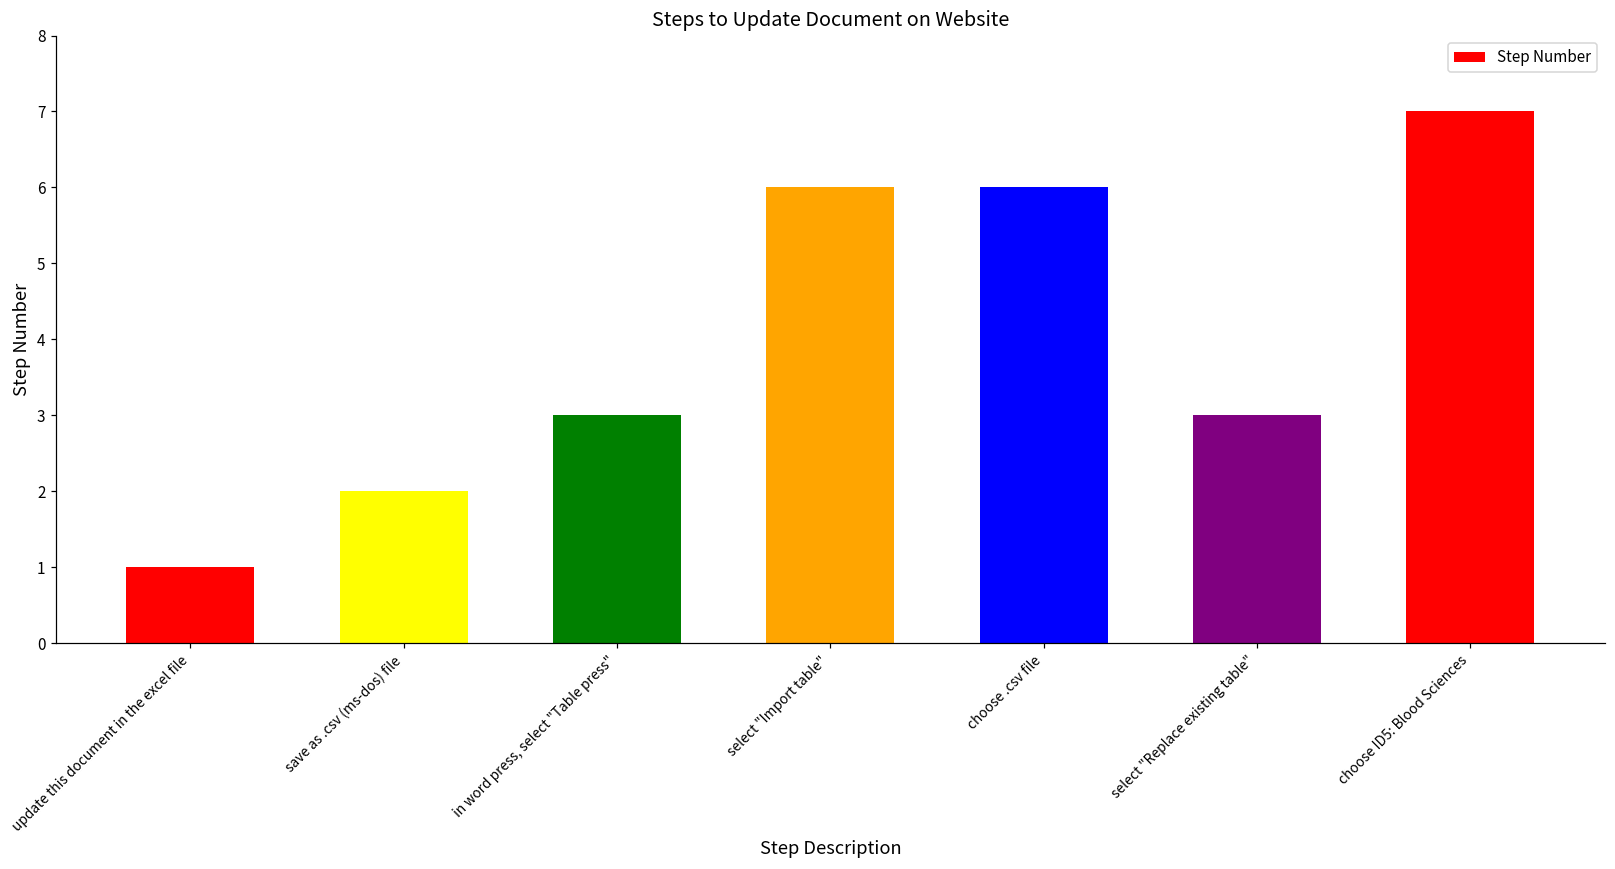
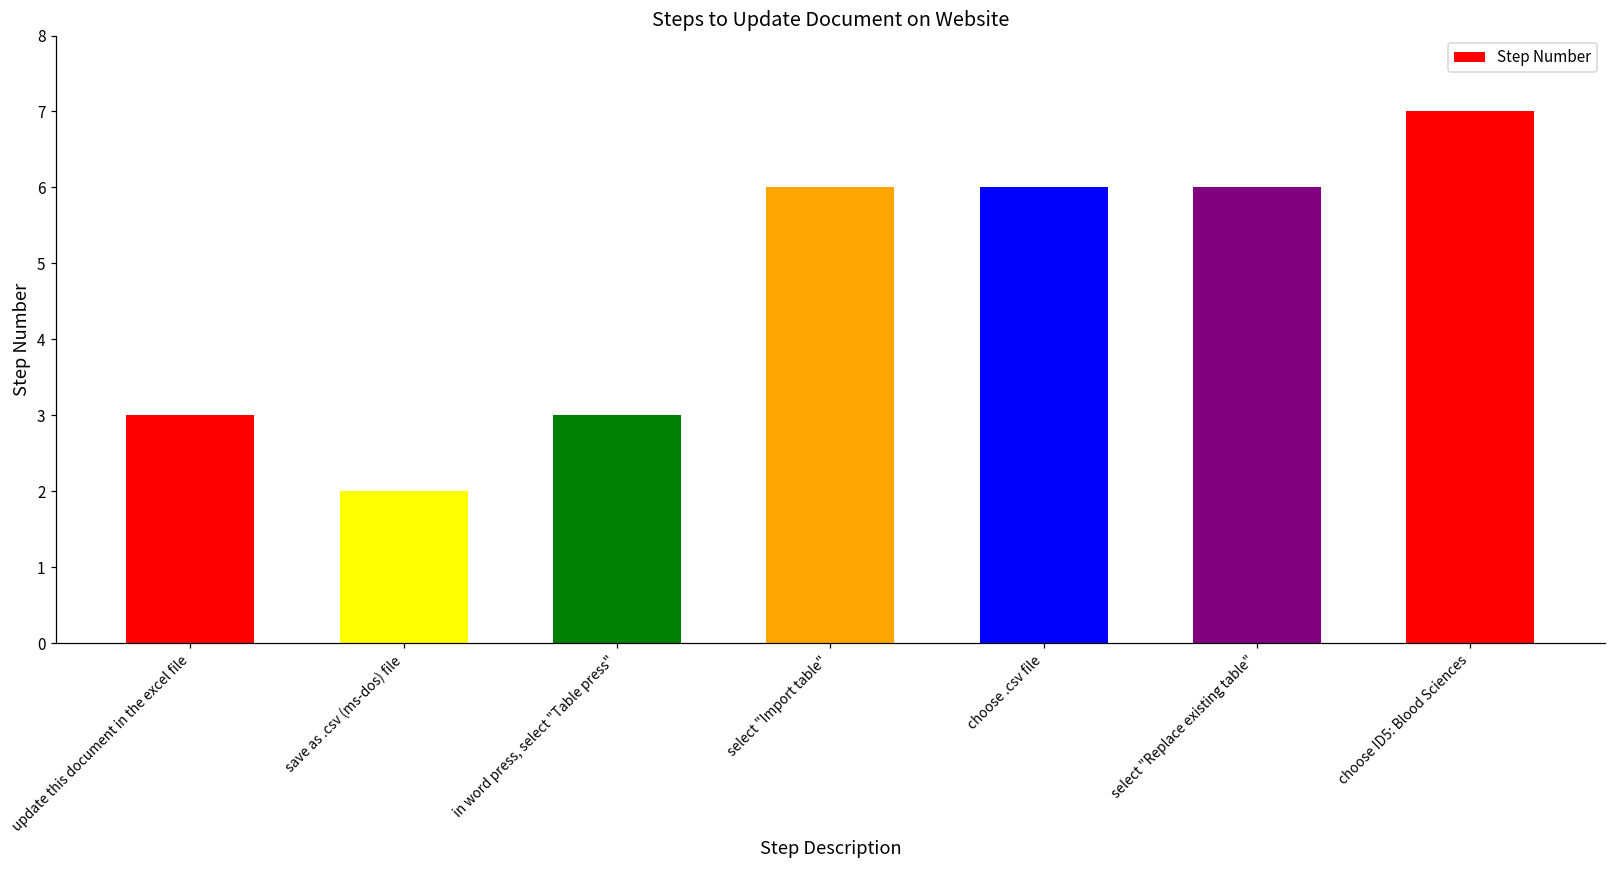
update this document in the excel file: 1 -> 3
select "Replace existing table": 3 -> 6
